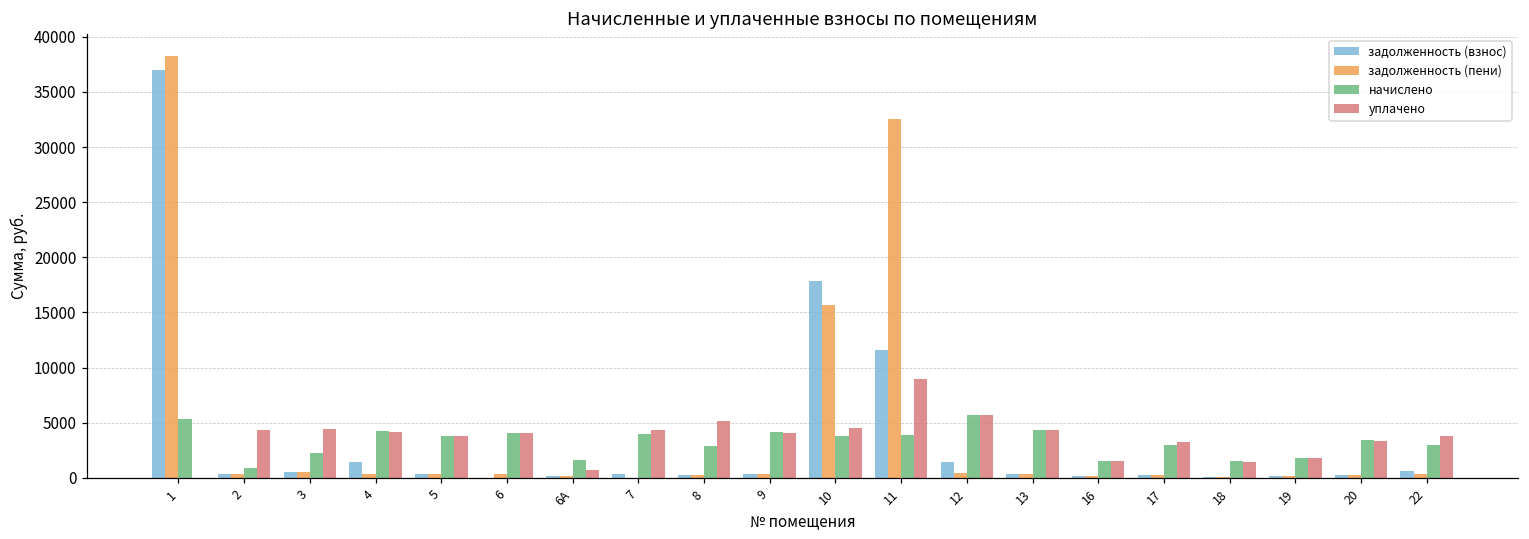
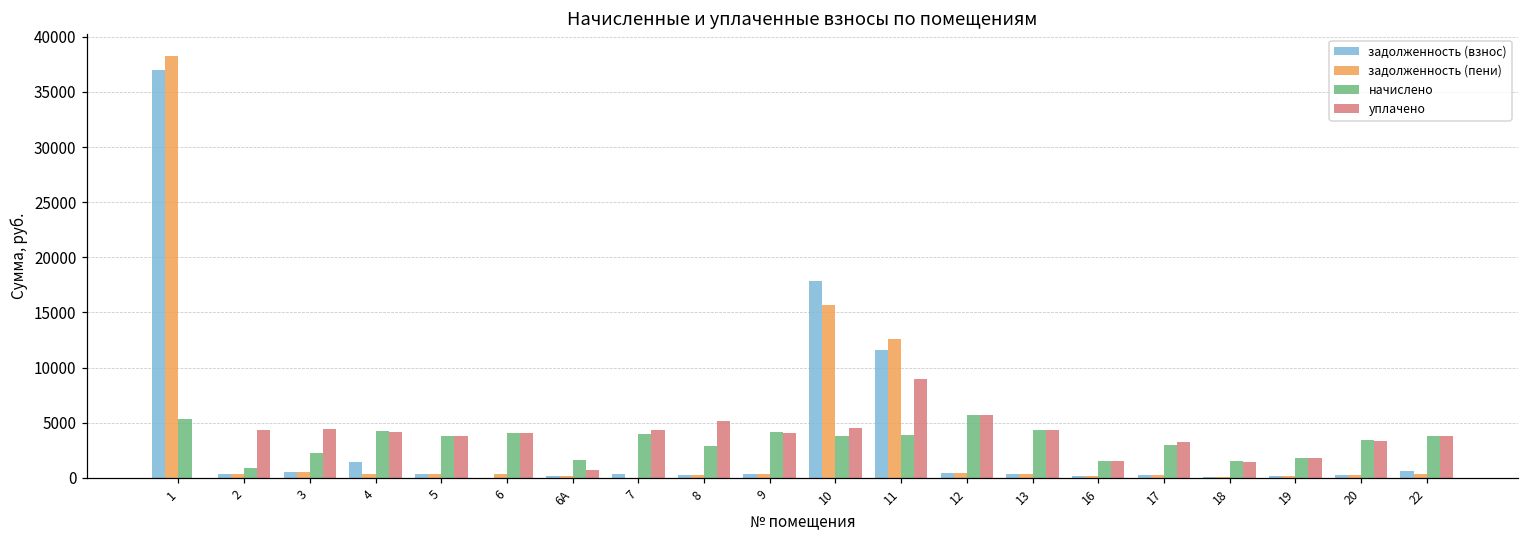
задолженность (пени), 11: 32600 -> 12600
задолженность (взнос), 12: 1400 -> 500
начислено, 22: 3000 -> 3800
